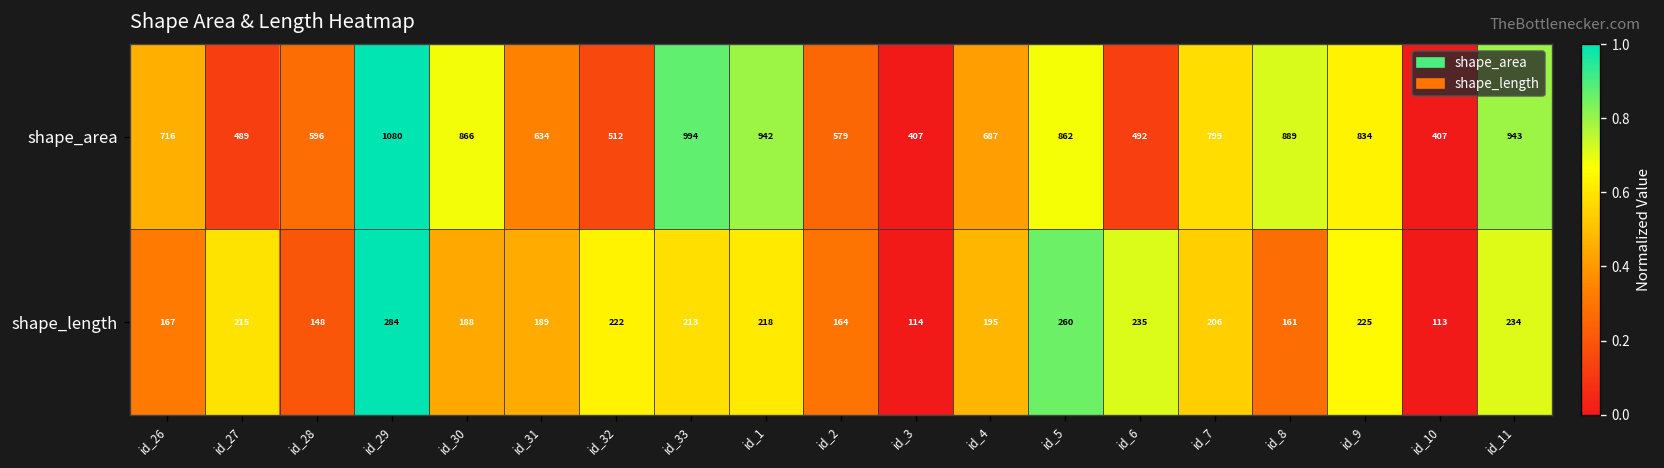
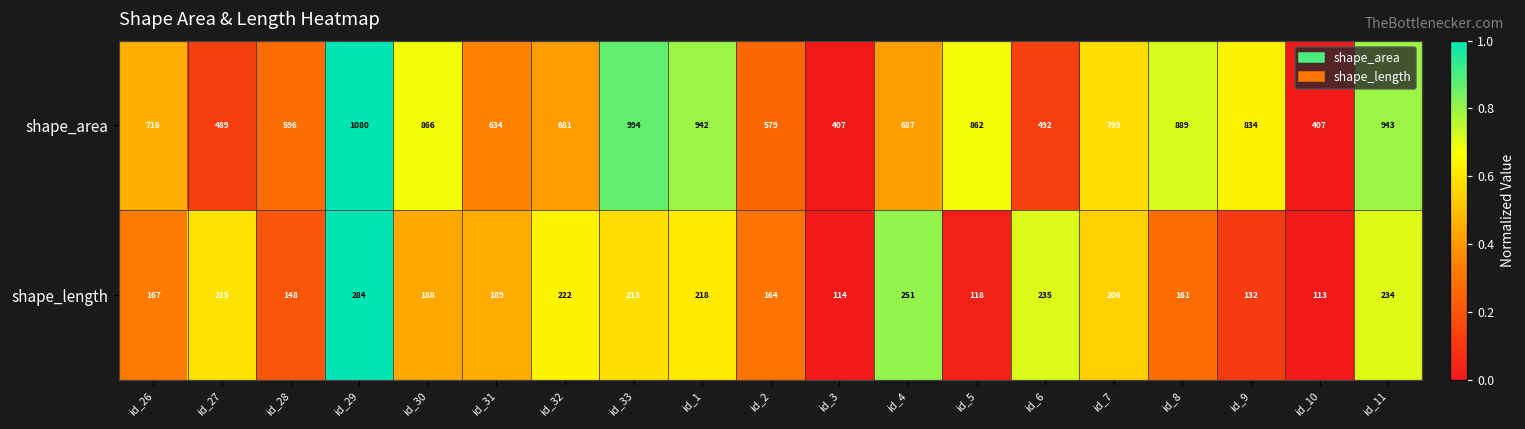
shape_area, id_32: 512 -> 681
shape_length, id_4: 195 -> 251
shape_length, id_5: 260 -> 118
shape_length, id_9: 225 -> 132
